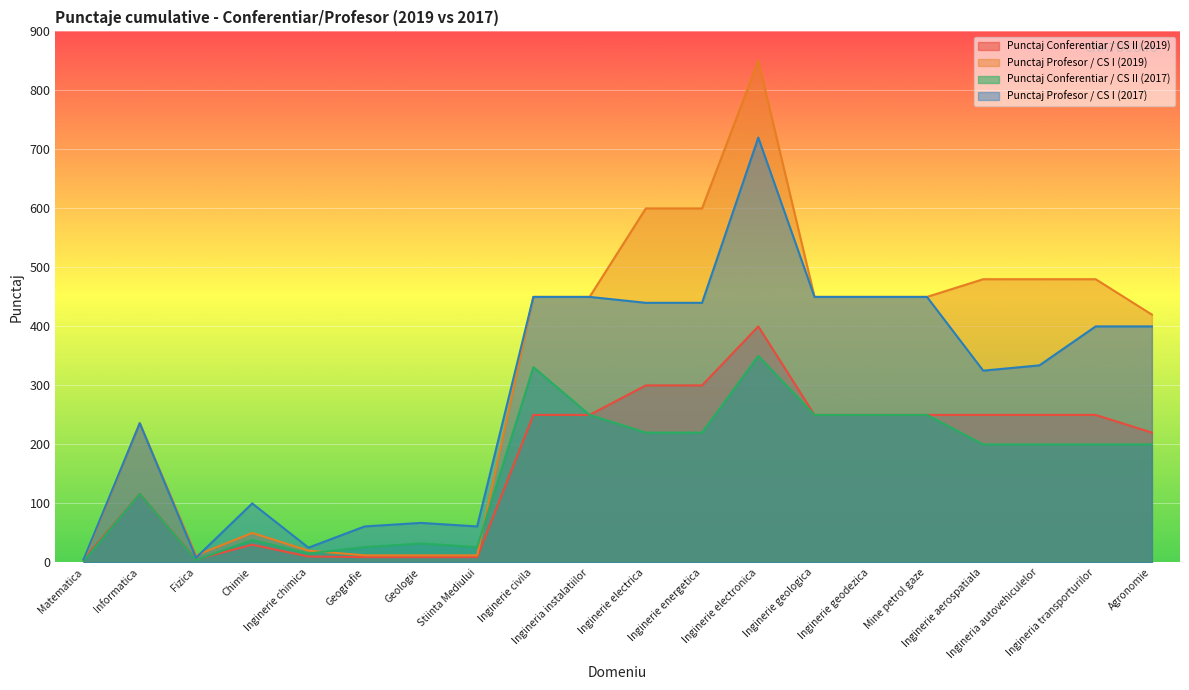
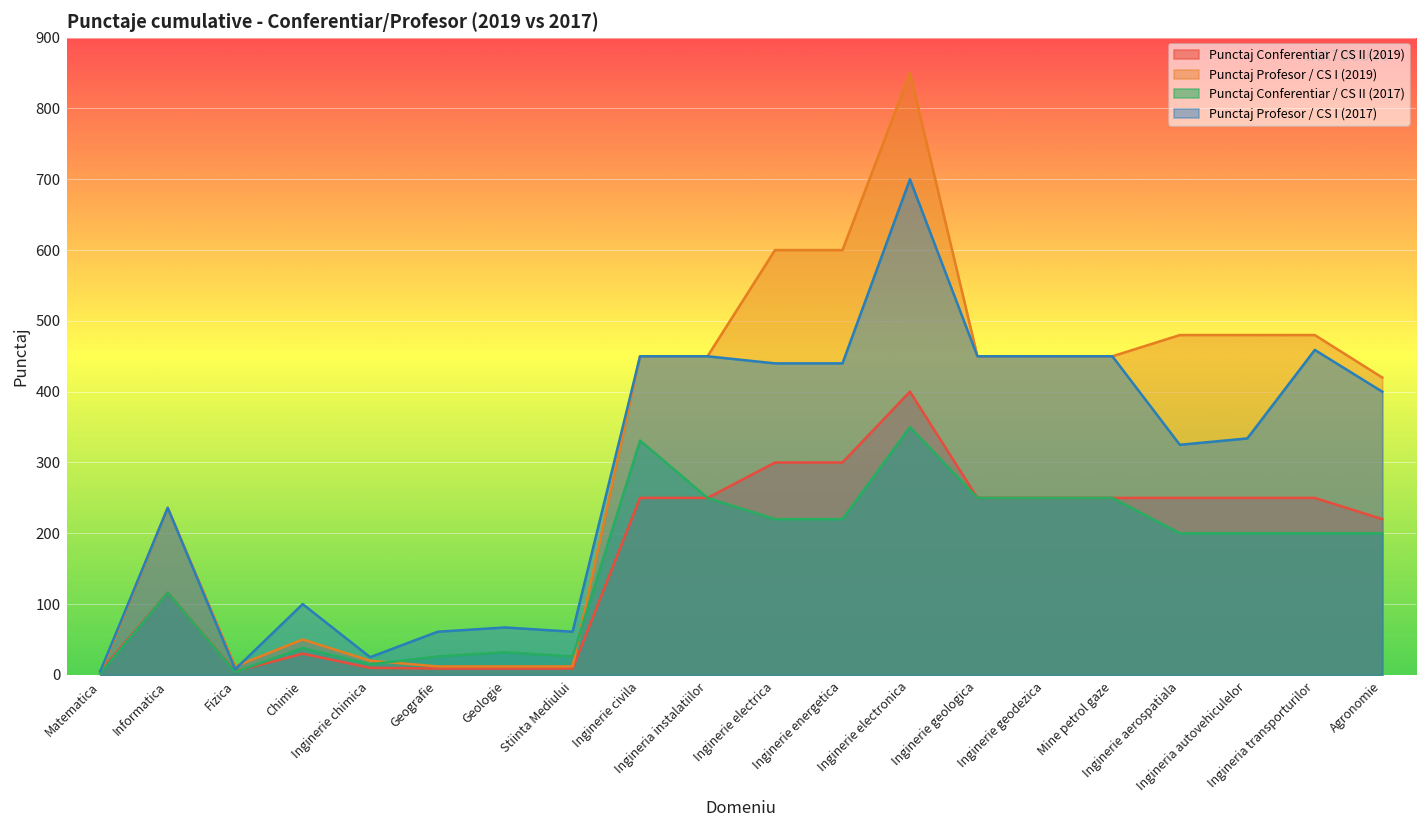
Punctaj Profesor / CS I (2017), Inginerie electronica: 720 -> 700
Punctaj Profesor / CS I (2017), Ingineria transporturilor: 400 -> 460
